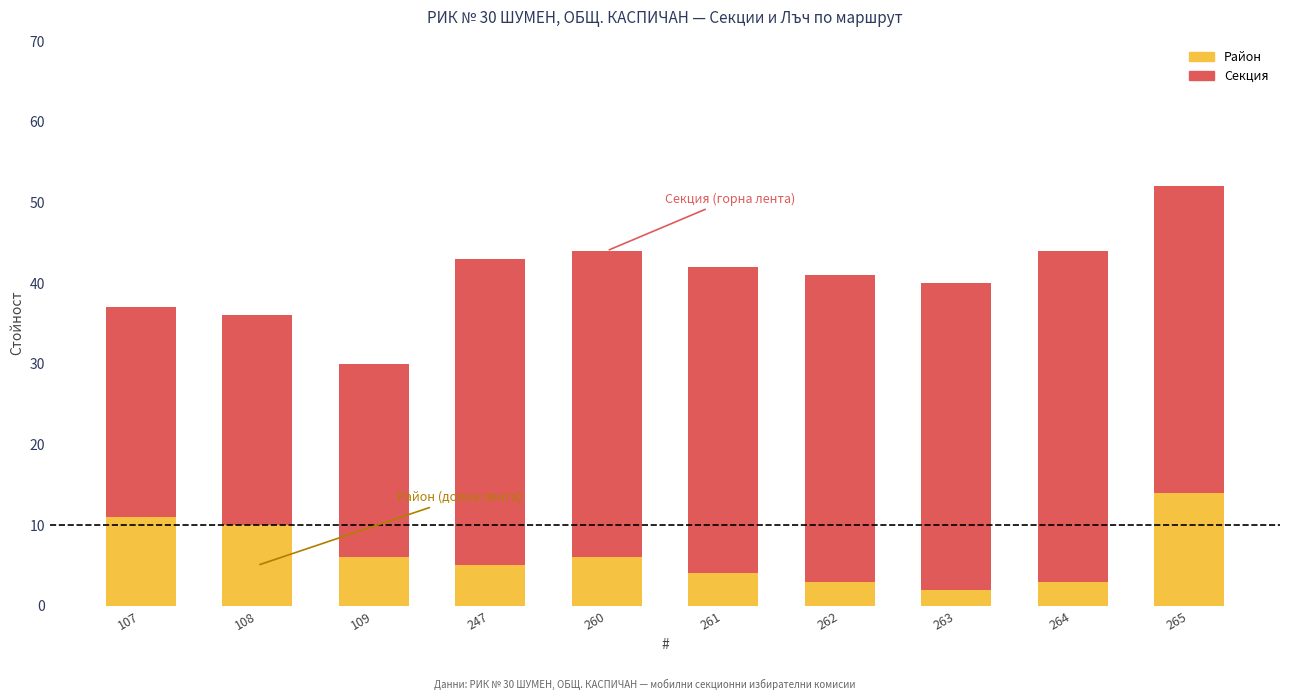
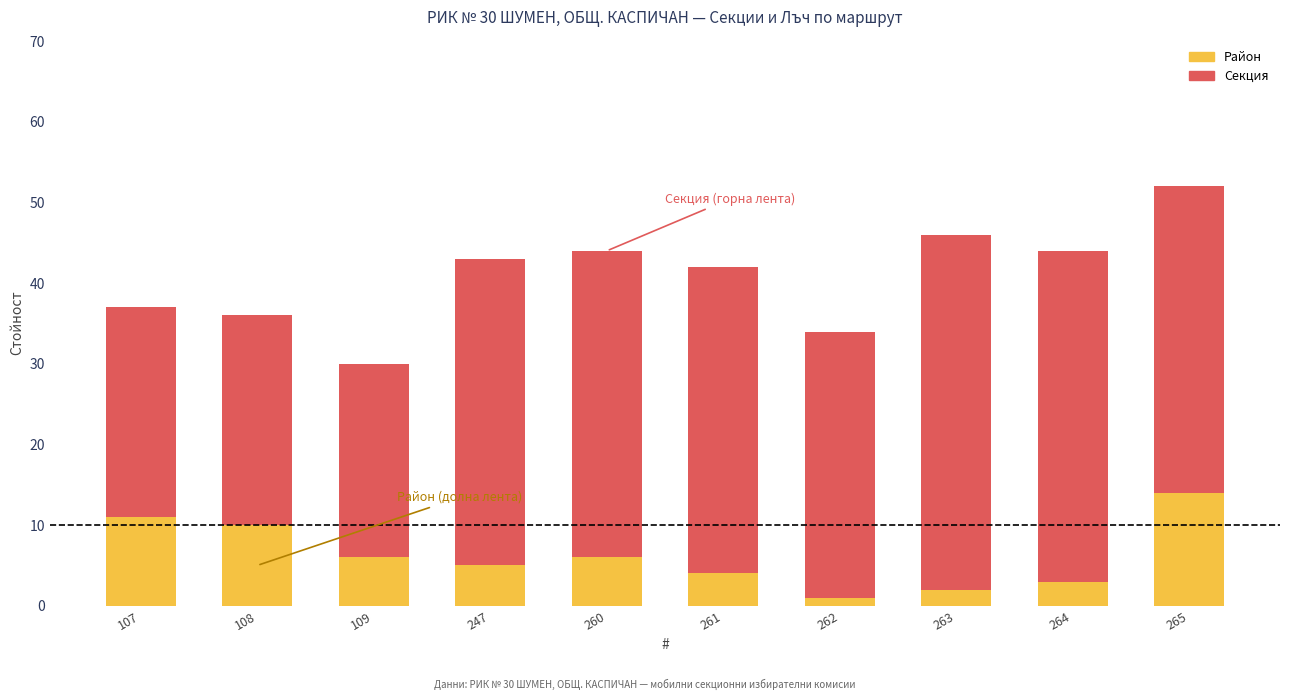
Район, 262: 3 -> 1
Секция, 262: 38 -> 33
Секция, 263: 38 -> 44
